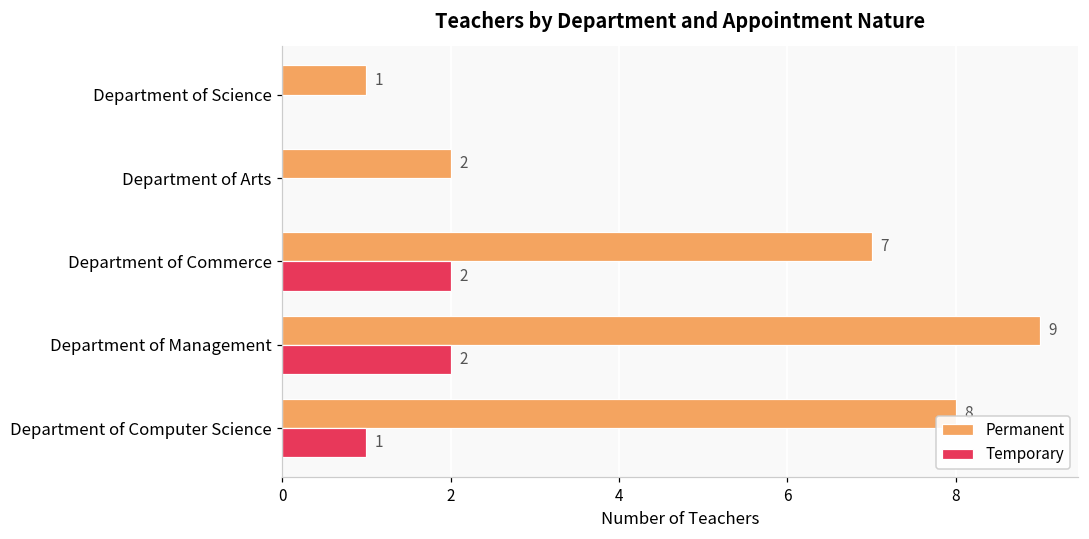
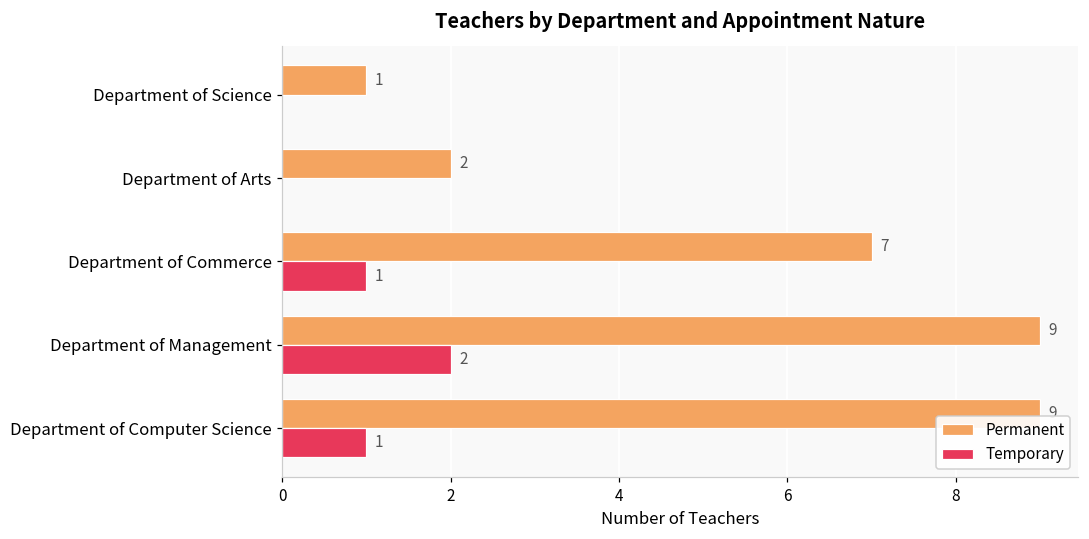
Temporary, Department of Commerce: 2 -> 1
Permanent, Department of Computer Science: 8 -> 9
